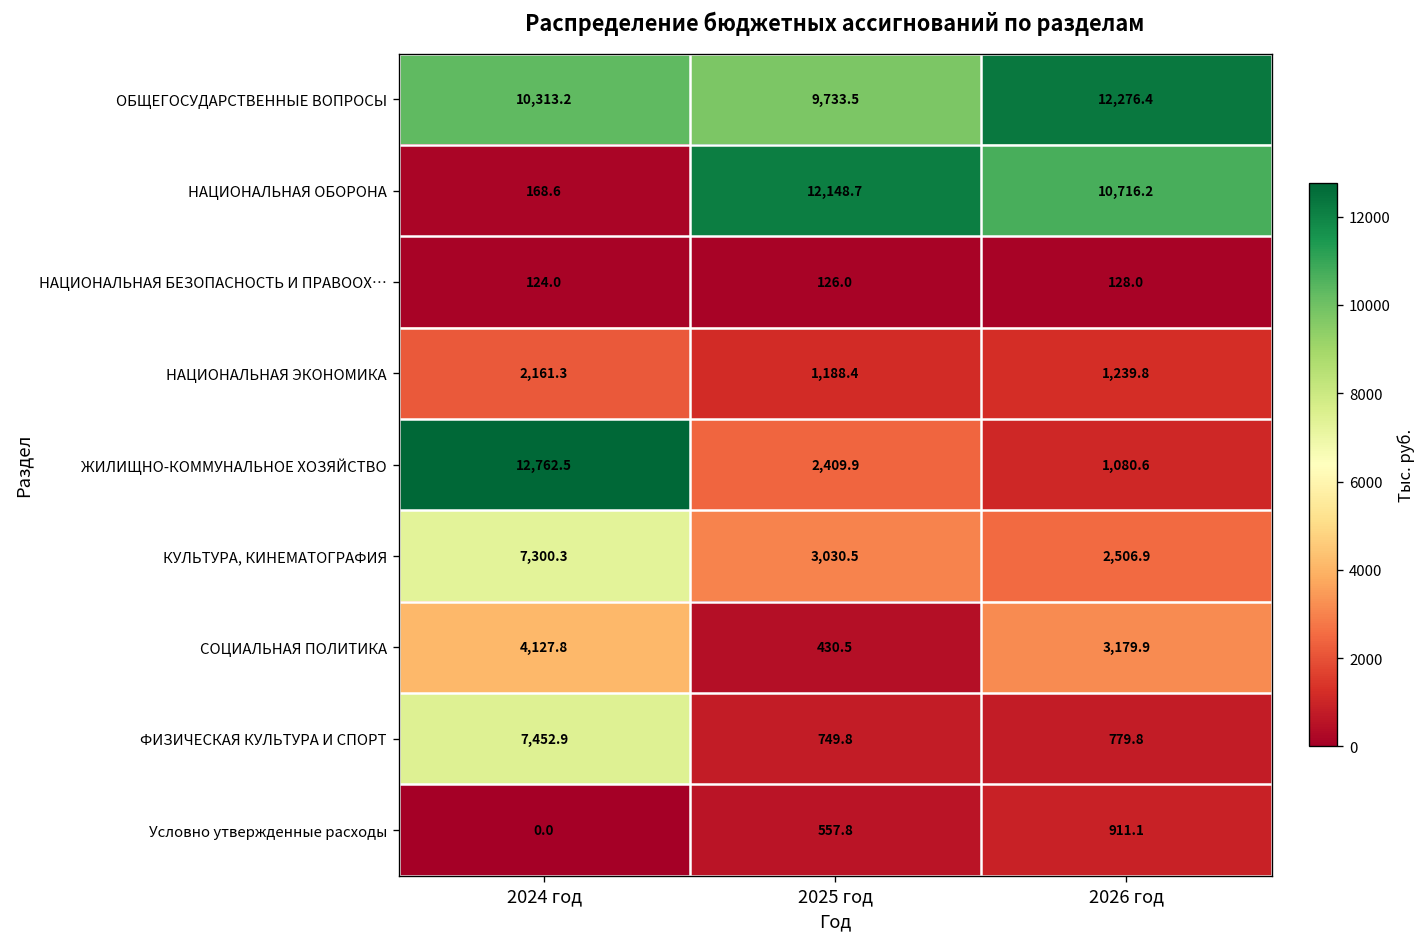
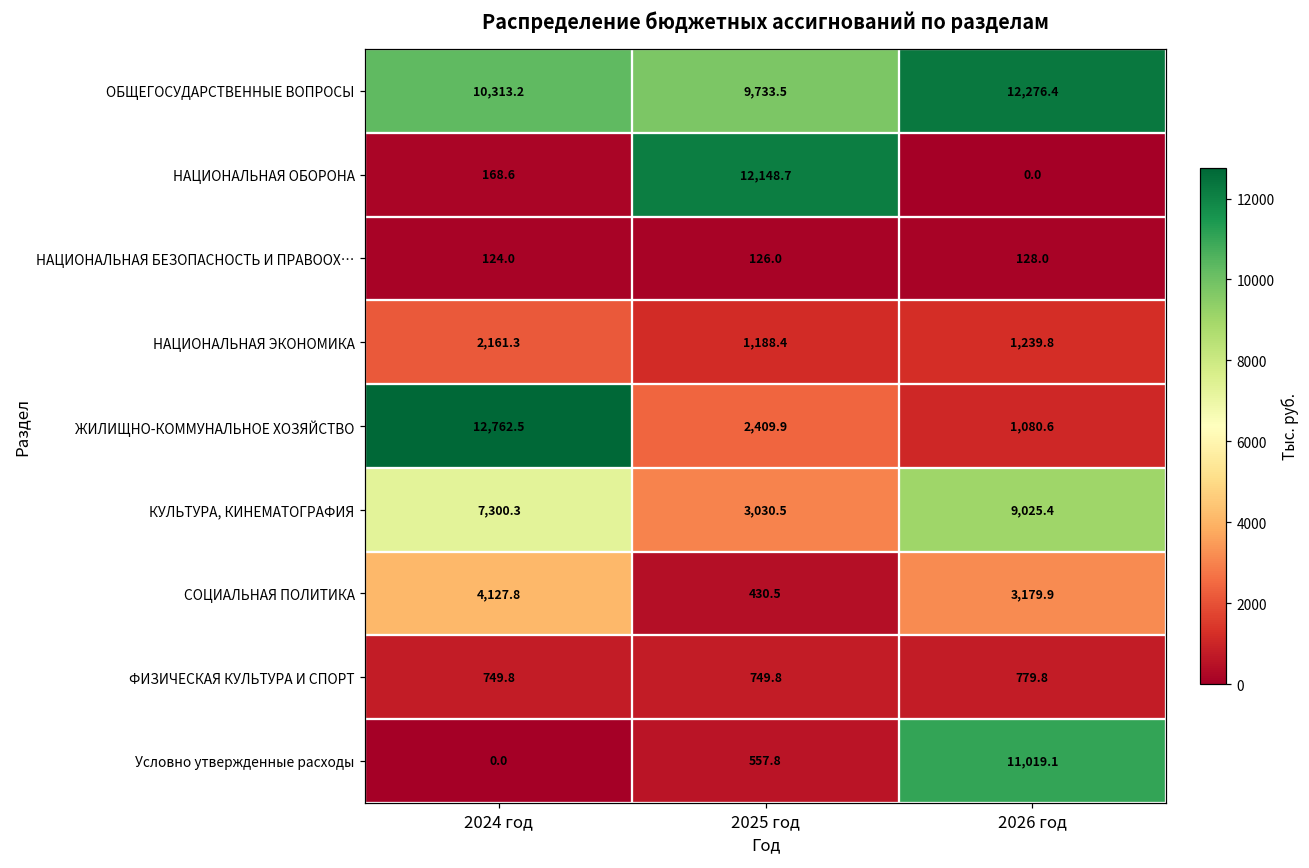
НАЦИОНАЛЬНАЯ ОБОРОНА, 2026 год: 10,716.2 -> 0.0
КУЛЬТУРА, КИНЕМАТОГРАФИЯ, 2026 год: 2,506.9 -> 9,025.4
ФИЗИЧЕСКАЯ КУЛЬТУРА И СПОРТ, 2024 год: 7,452.9 -> 749.8
Условно утвержденные расходы, 2026 год: 911.1 -> 11,019.1
